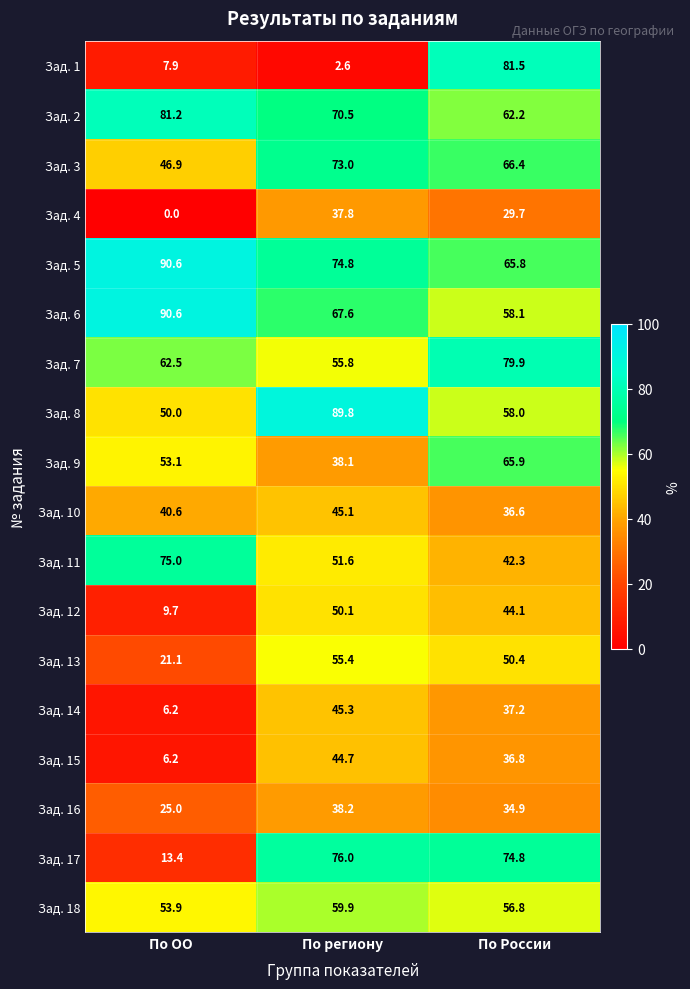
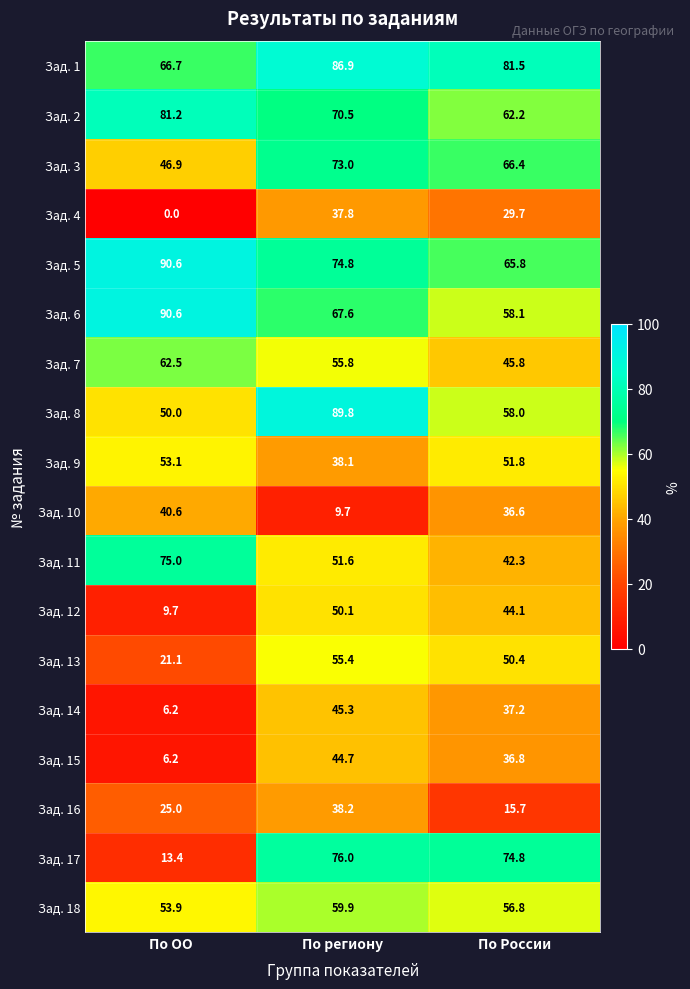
Зад. 1, По ОО: 7.9 -> 66.7
Зад. 1, По региону: 2.6 -> 86.9
Зад. 7, По России: 79.9 -> 45.8
Зад. 9, По России: 65.9 -> 51.8
Зад. 10, По региону: 45.1 -> 9.7
Зад. 16, По России: 34.9 -> 15.7
